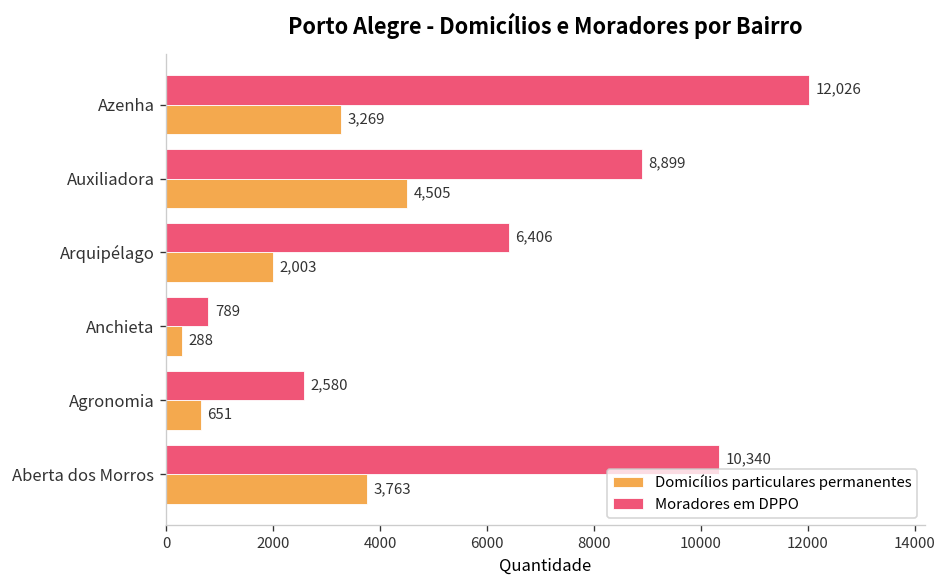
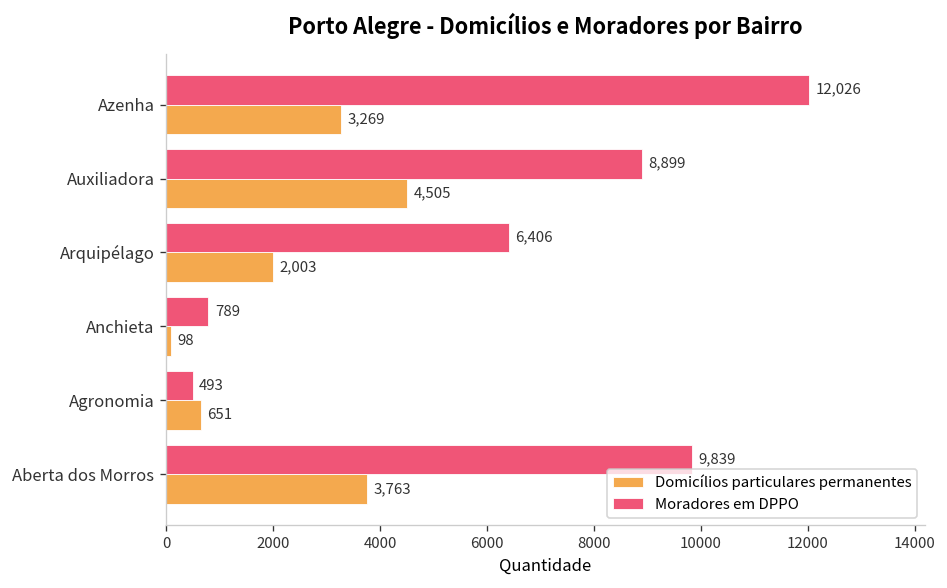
Domicílios particulares permanentes, Anchieta: 288 -> 98
Moradores em DPPO, Agronomia: 2,580 -> 493
Moradores em DPPO, Aberta dos Morros: 10,340 -> 9,839
